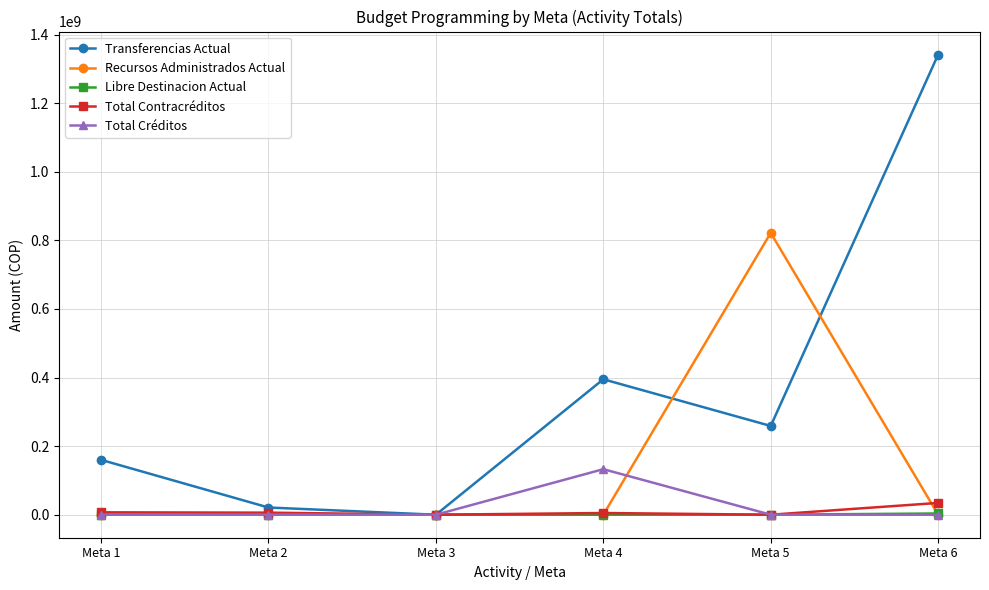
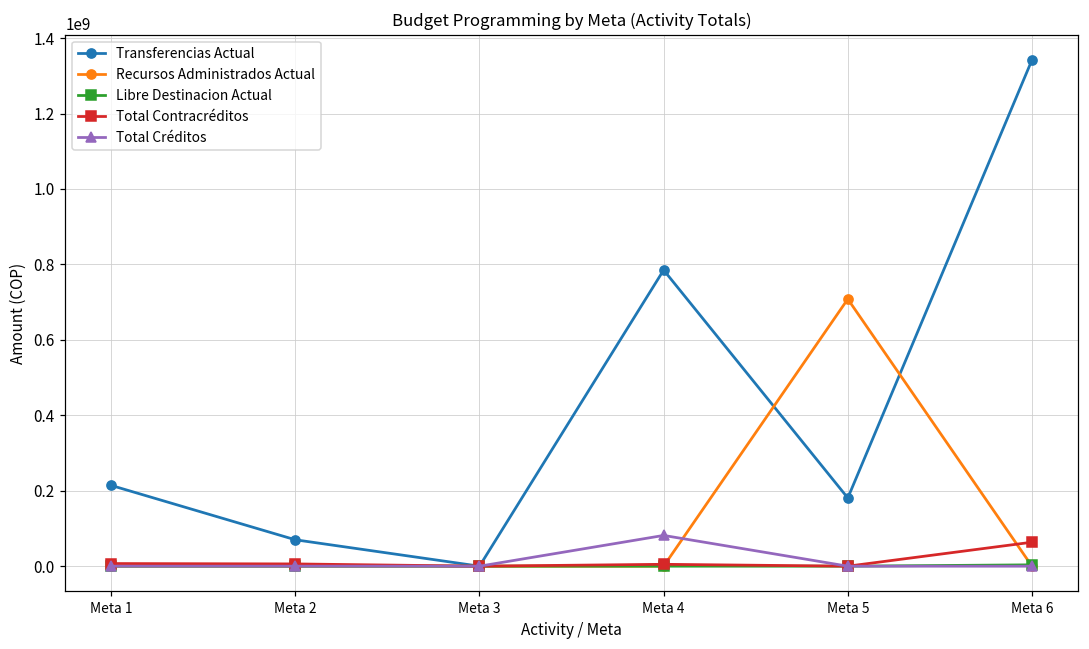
Transferencias Actual, Meta 1: 160000000 -> 210000000
Transferencias Actual, Meta 2: 20000000 -> 70000000
Transferencias Actual, Meta 4: 390000000 -> 790000000
Total Créditos, Meta 4: 130000000 -> 80000000
Transferencias Actual, Meta 5: 260000000 -> 180000000
Recursos Administrados Actual, Meta 5: 820000000 -> 710000000
Total Contracréditos, Meta 6: 30000000 -> 60000000
